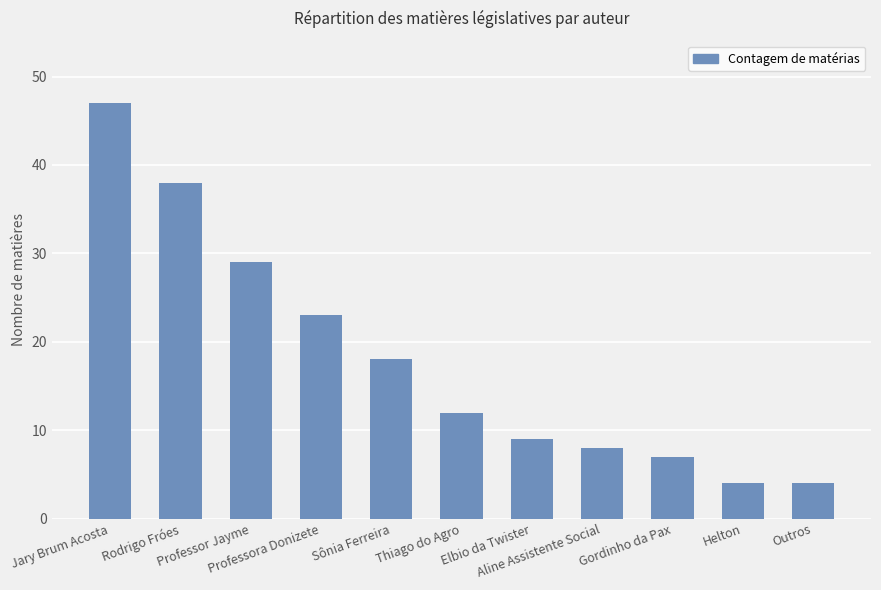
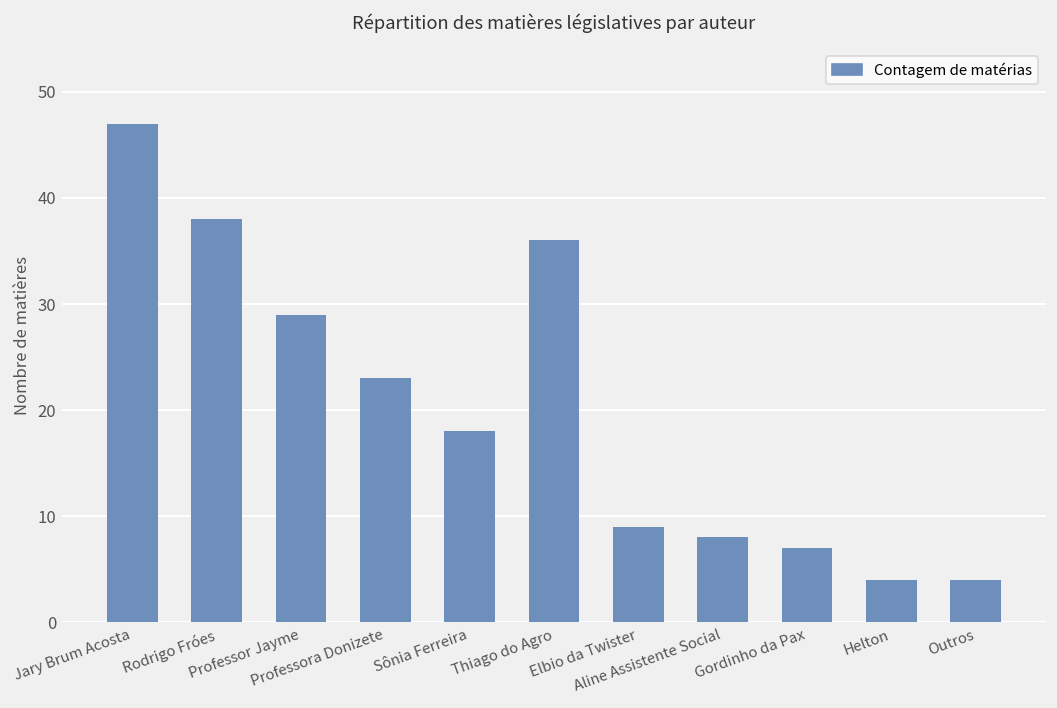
Thiago do Agro: 12 -> 36
